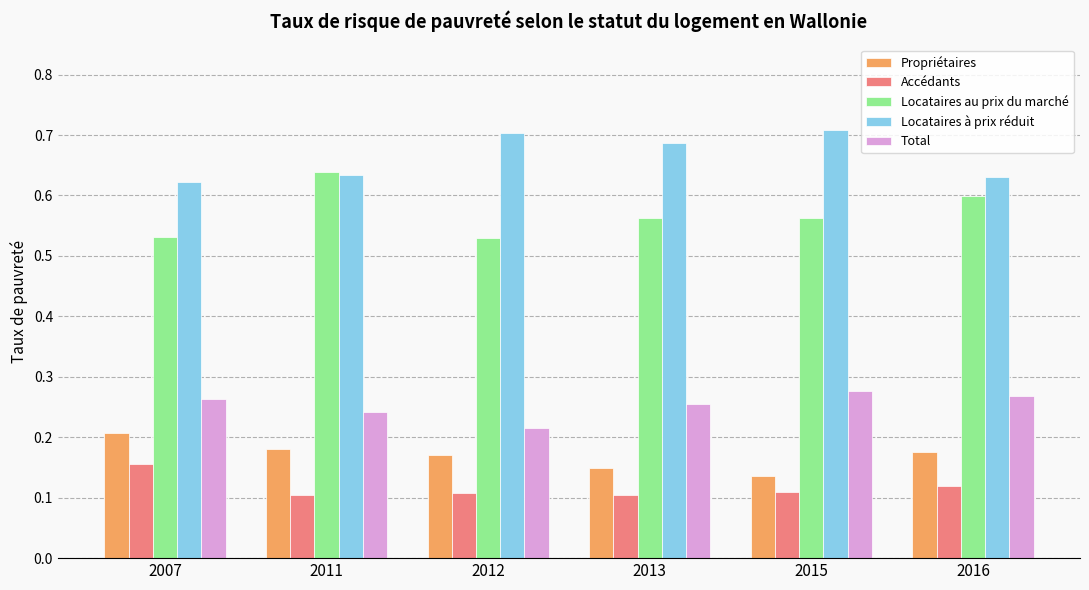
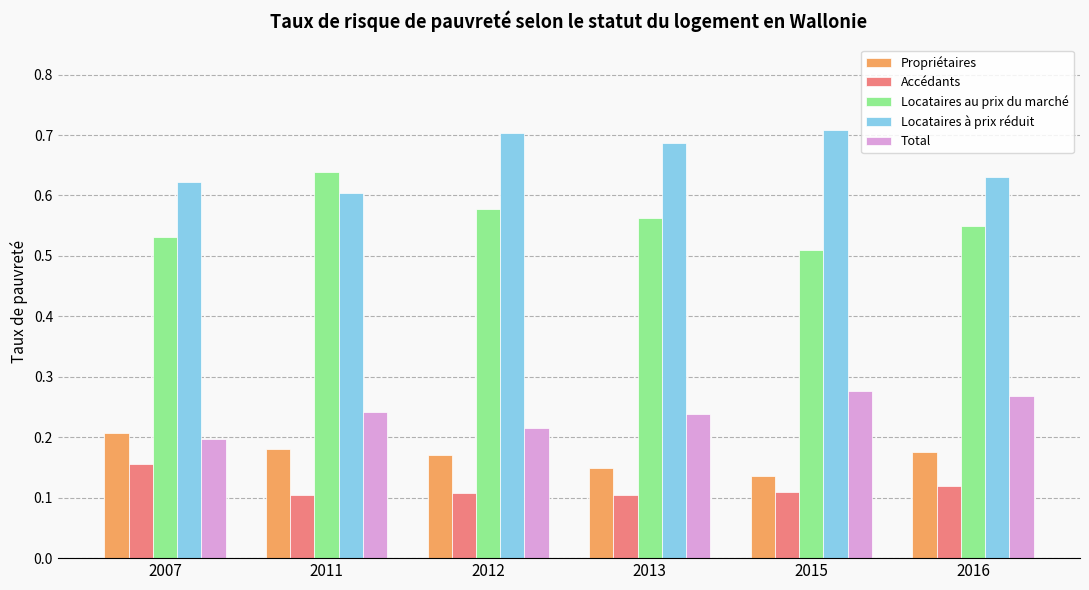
Total, 2007: 0.26 -> 0.20
Locataires à prix réduit, 2011: 0.63 -> 0.60
Locataires au prix du marché, 2012: 0.53 -> 0.58
Total, 2013: 0.26 -> 0.24
Locataires au prix du marché, 2015: 0.56 -> 0.51
Locataires au prix du marché, 2016: 0.60 -> 0.55
